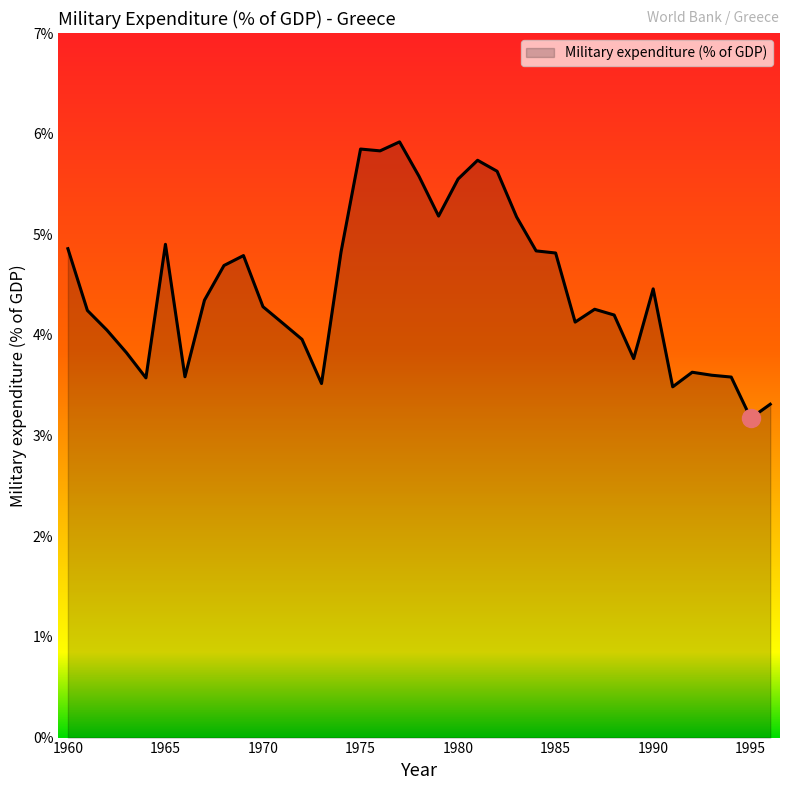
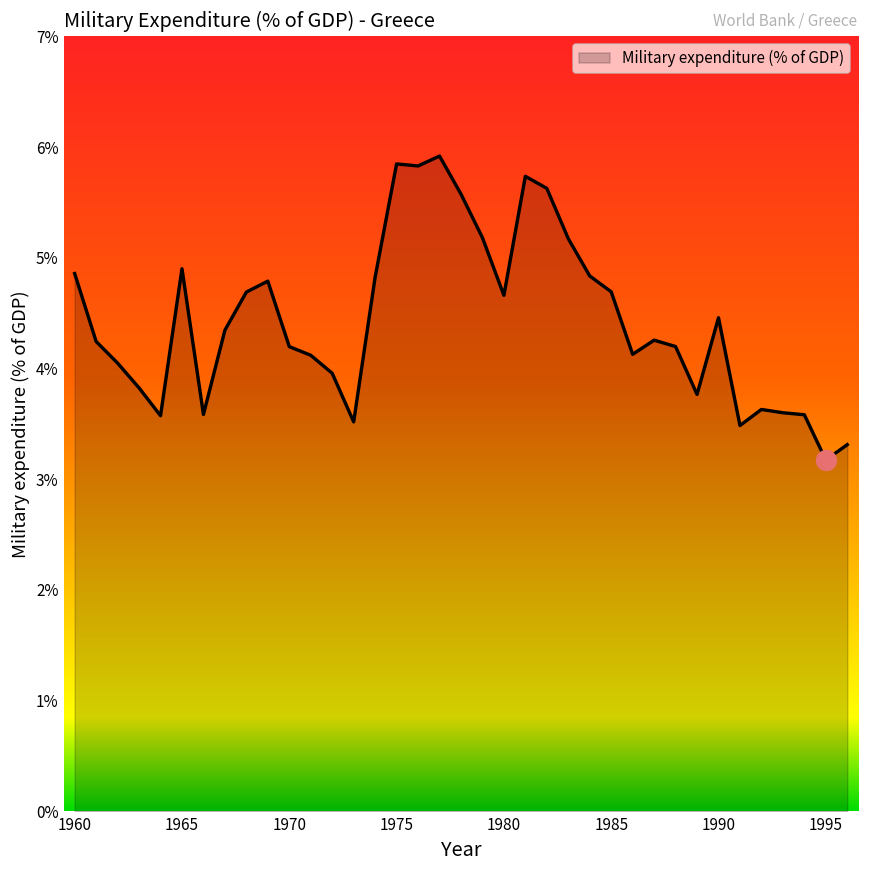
Military expenditure (% of GDP), 1970: 4.28% -> 4.20%
Military expenditure (% of GDP), 1980: 5.55% -> 4.66%
Military expenditure (% of GDP), 1985: 4.81% -> 4.69%
